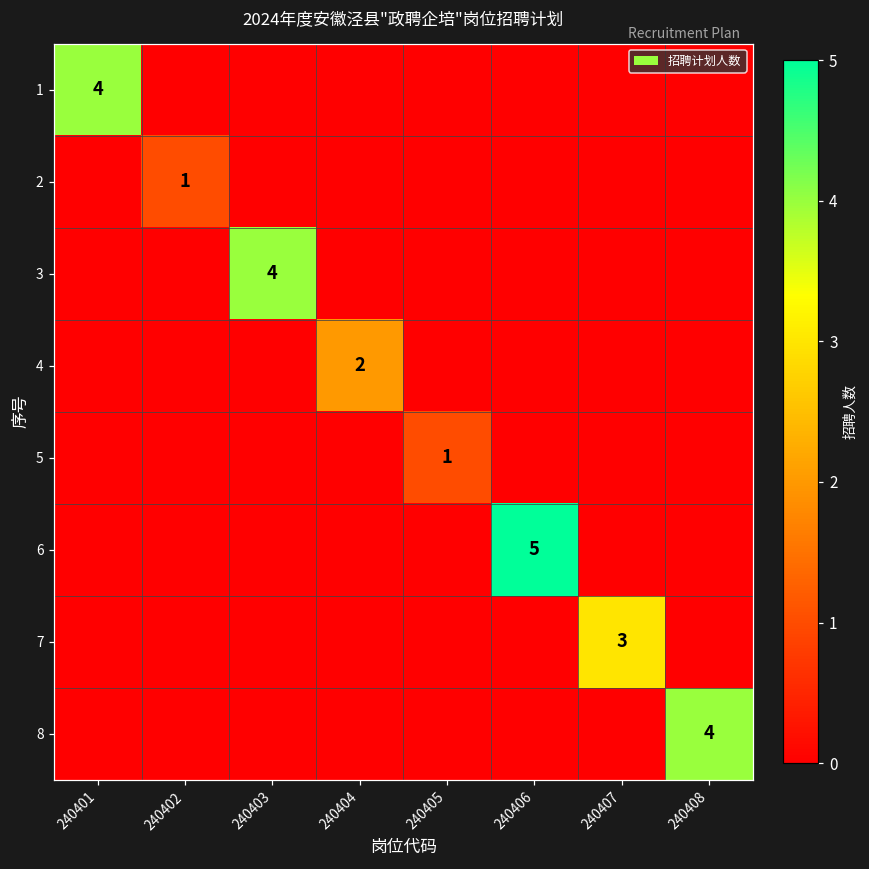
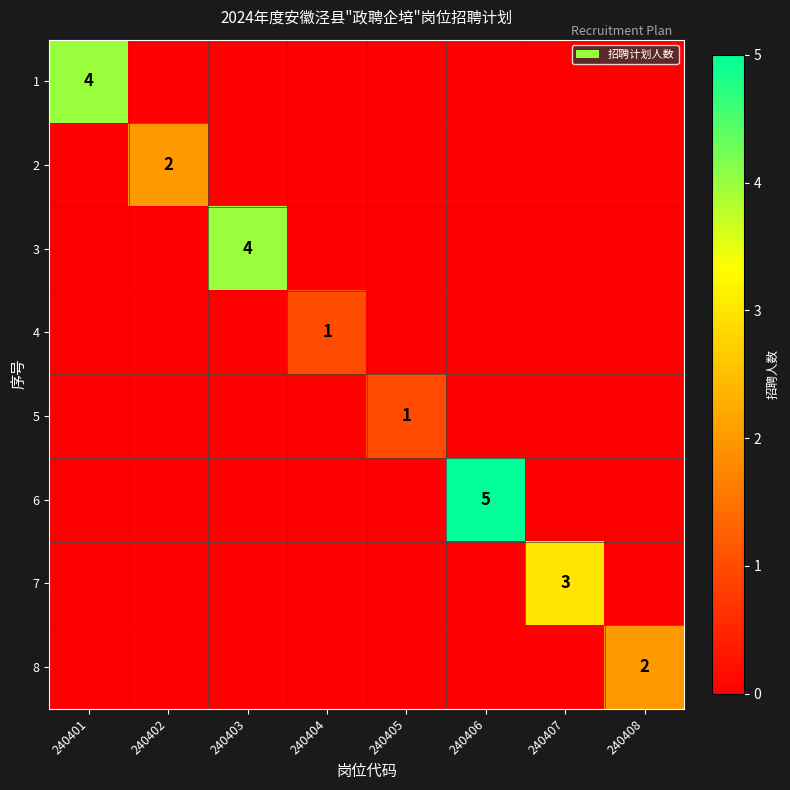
2, 240402: 1 -> 2
4, 240404: 2 -> 1
8, 240408: 4 -> 2
